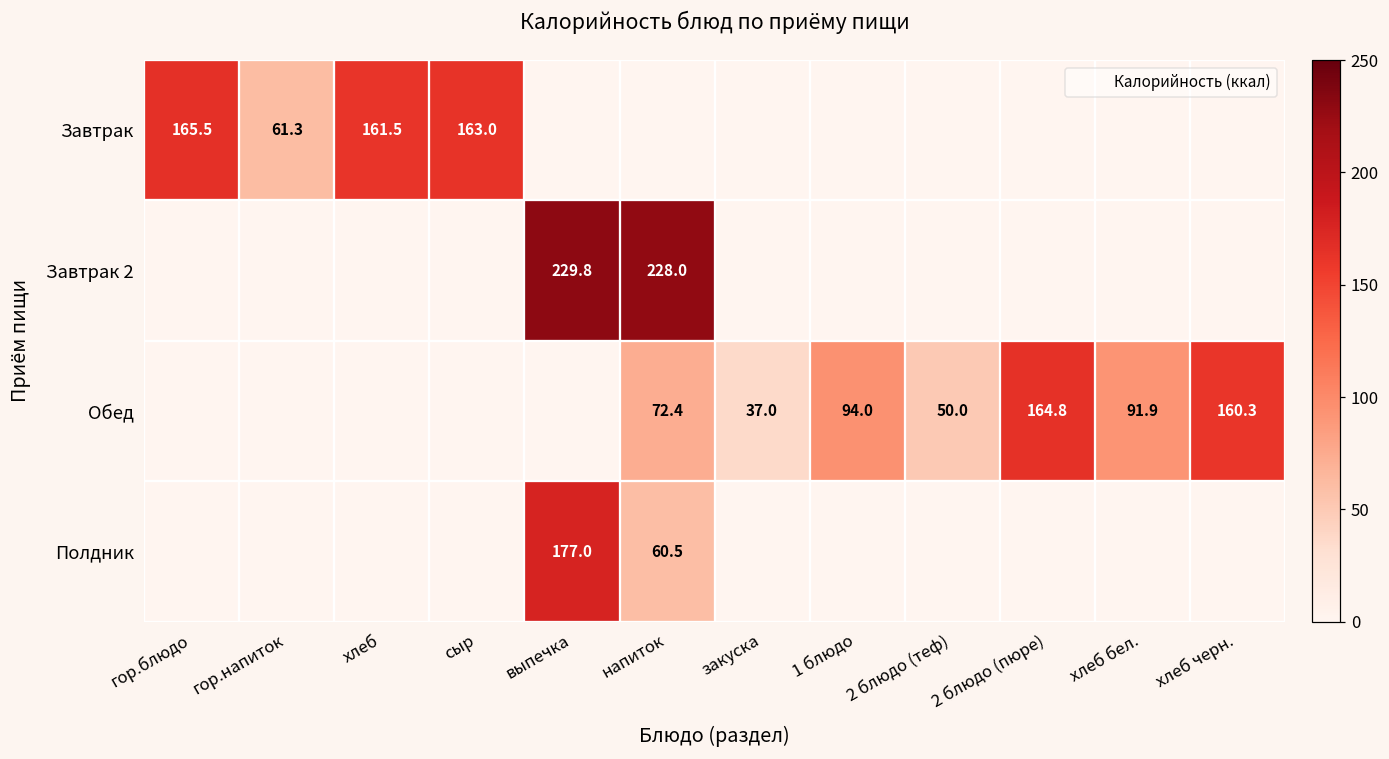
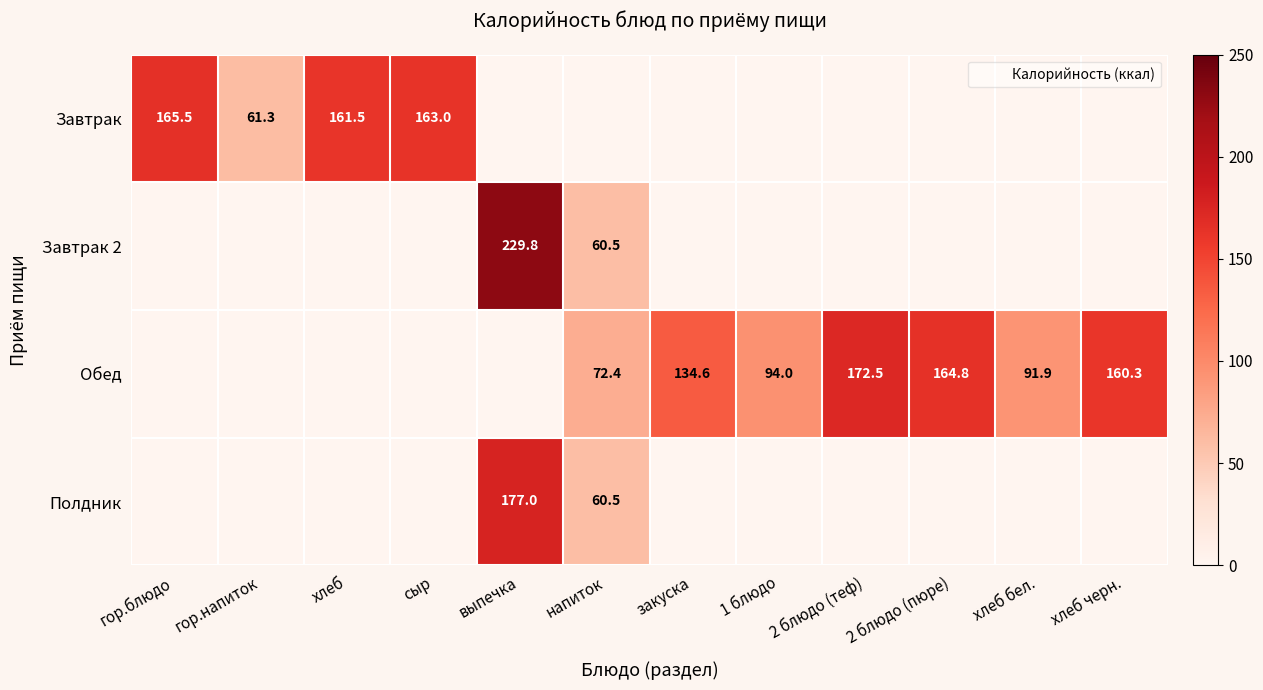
Завтрак 2, напиток: 228.0 -> 60.5
Обед, закуска: 37.0 -> 134.6
Обед, 2 блюдо (теф): 50.0 -> 172.5
